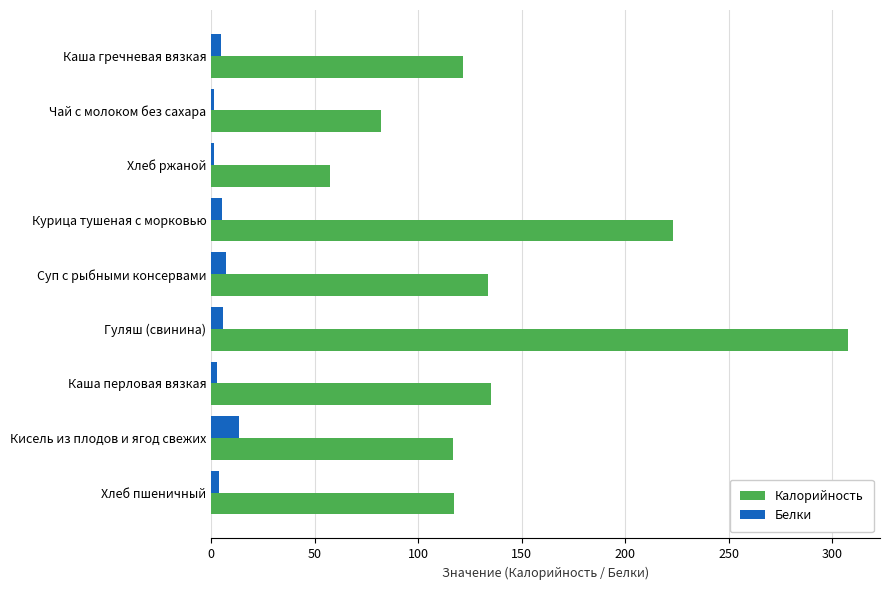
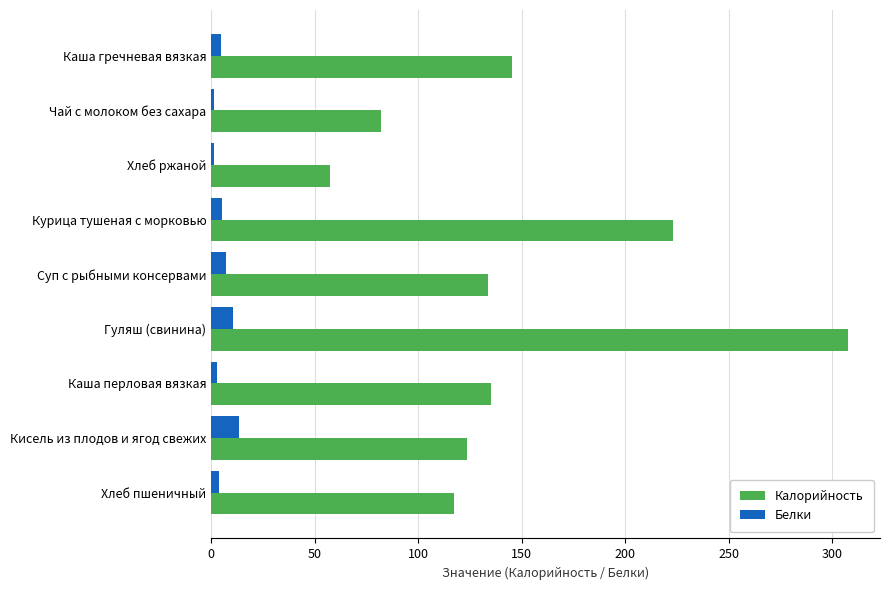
Калорийность, Каша гречневая вязкая: 122 -> 145
Белки, Гуляш (свинина): 6 -> 11
Калорийность, Кисель из плодов и ягод свежих: 117 -> 124
